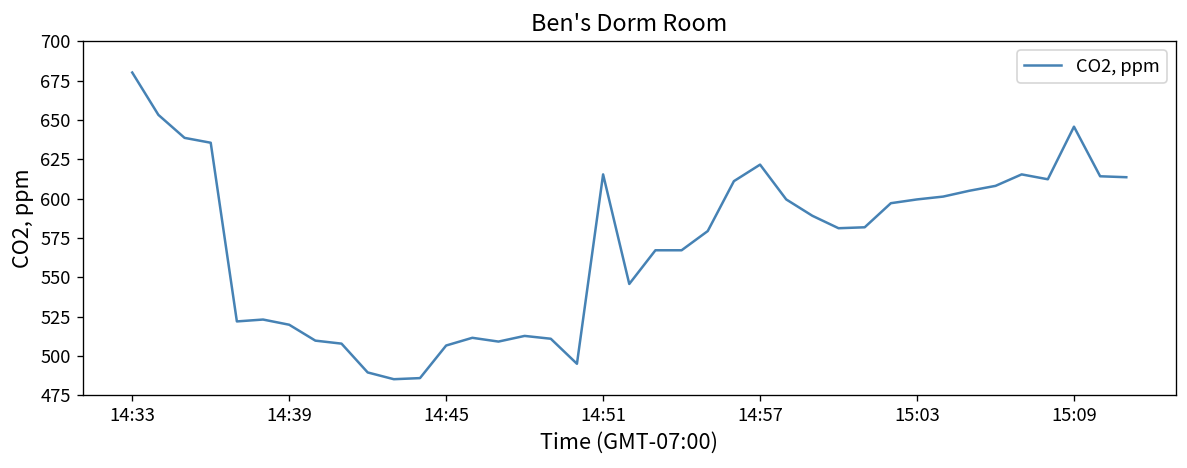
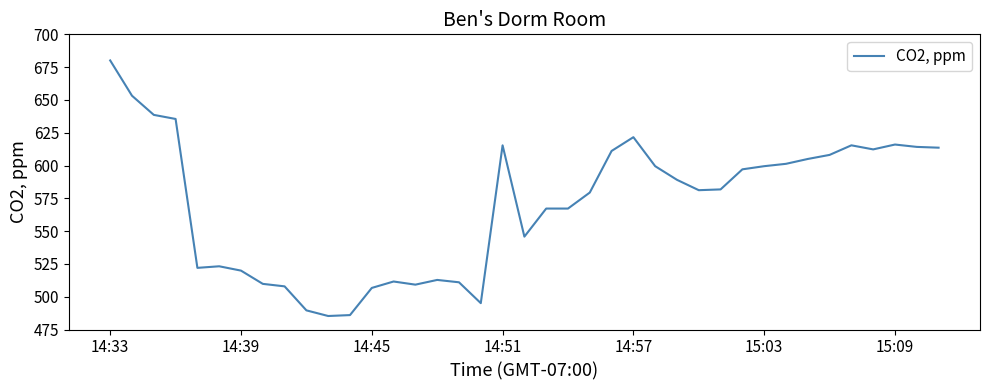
15:09: 646 -> 616
